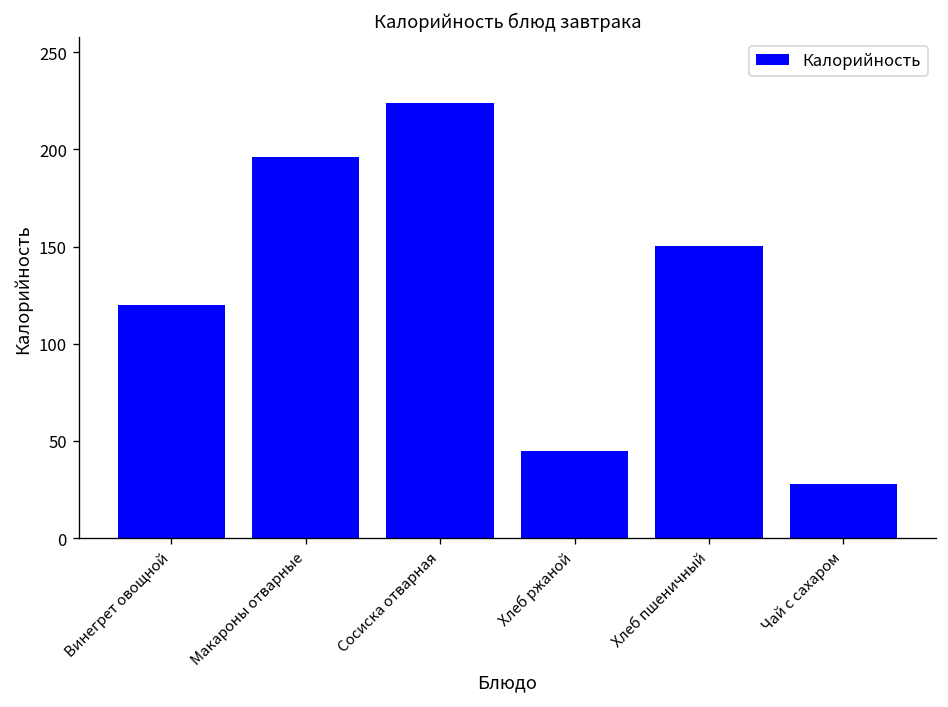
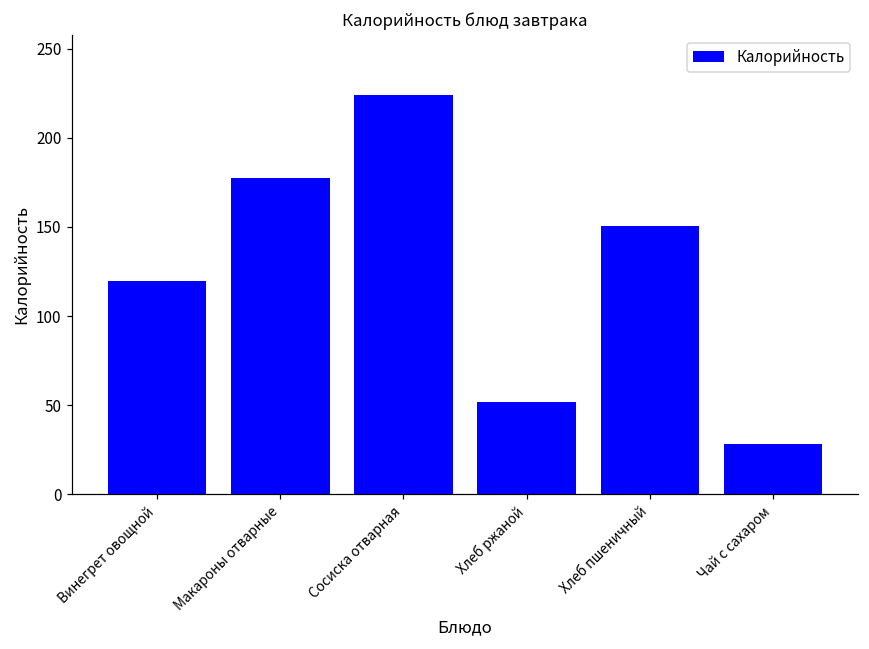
Макароны отварные: 196 -> 178
Хлеб ржаной: 45 -> 52
